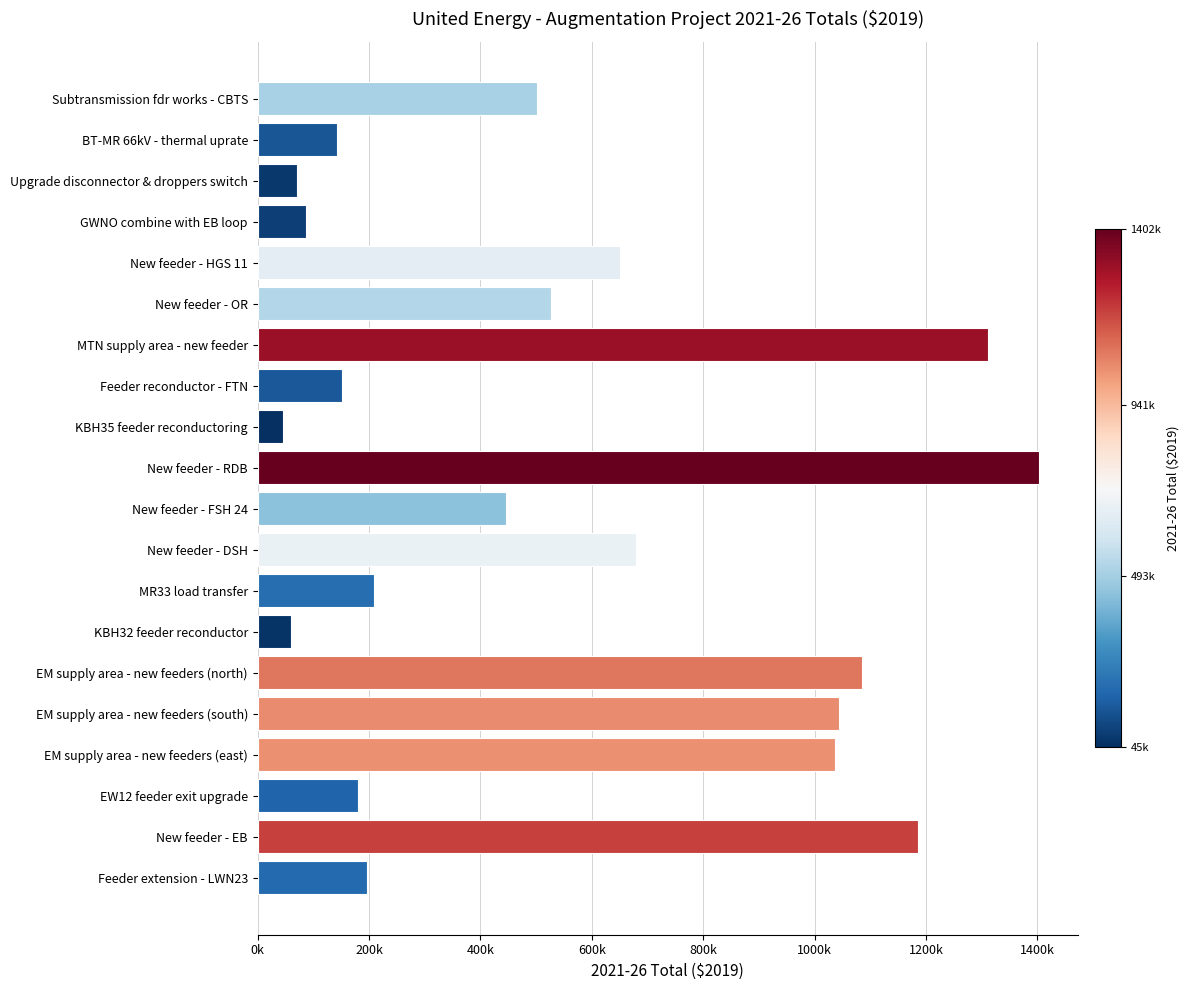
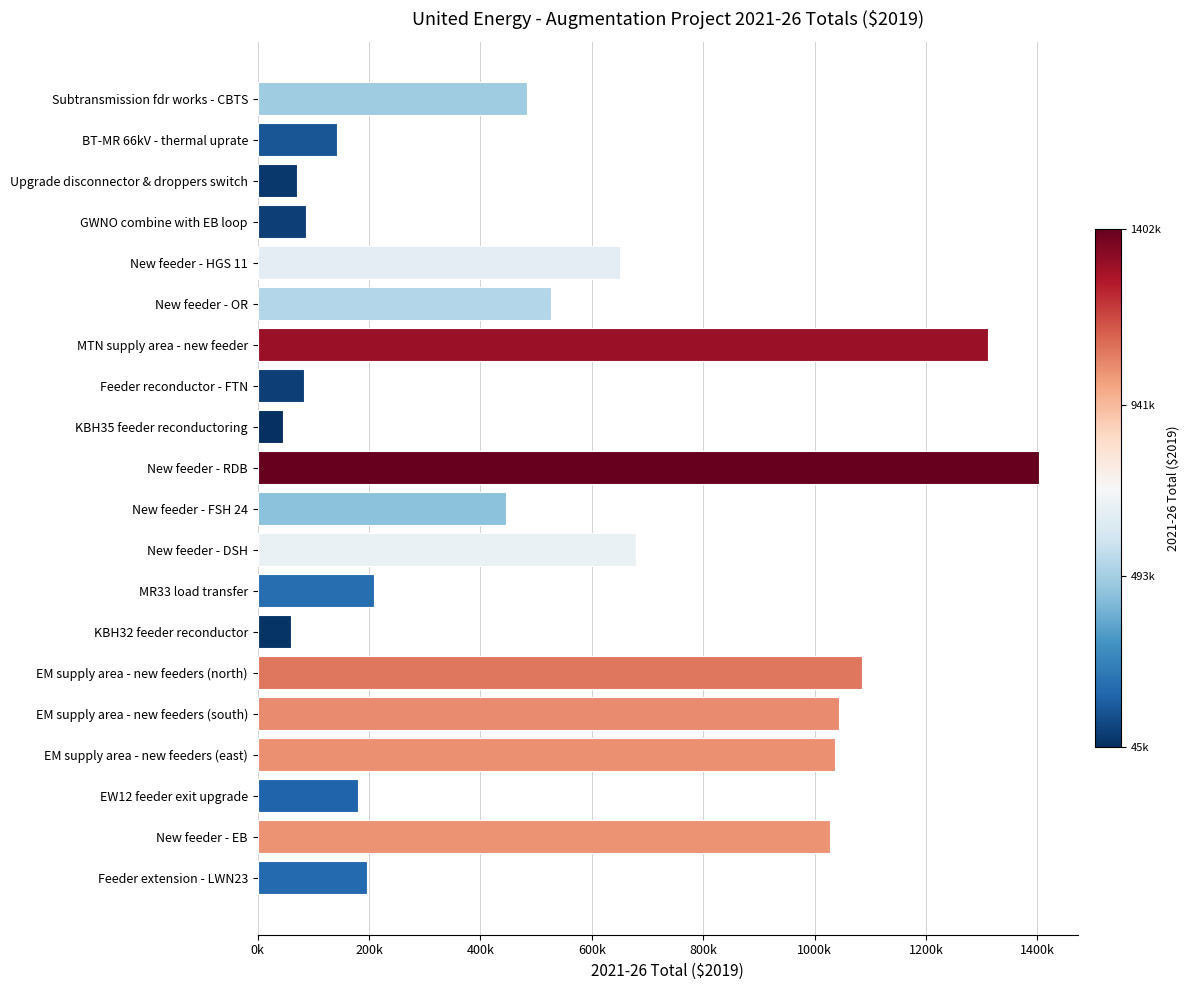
Subtransmission fdr works - CBTS: 500000 -> 480000
Feeder reconductor - FTN: 150000 -> 80000
New feeder - EB: 1190000 -> 1030000
